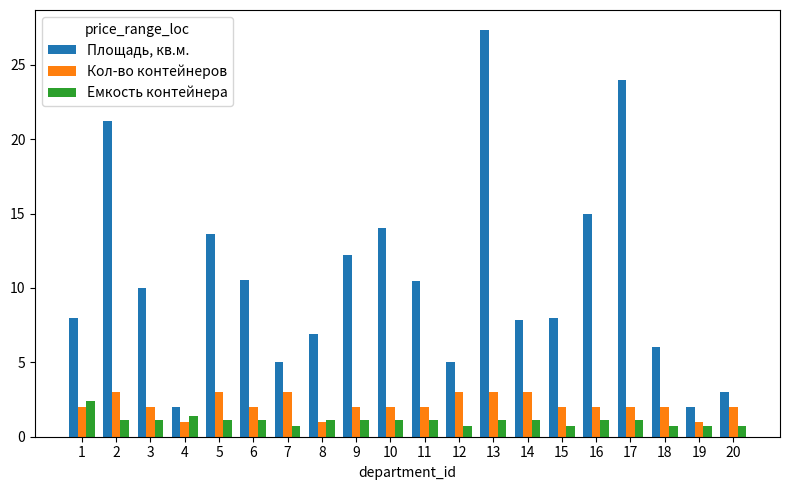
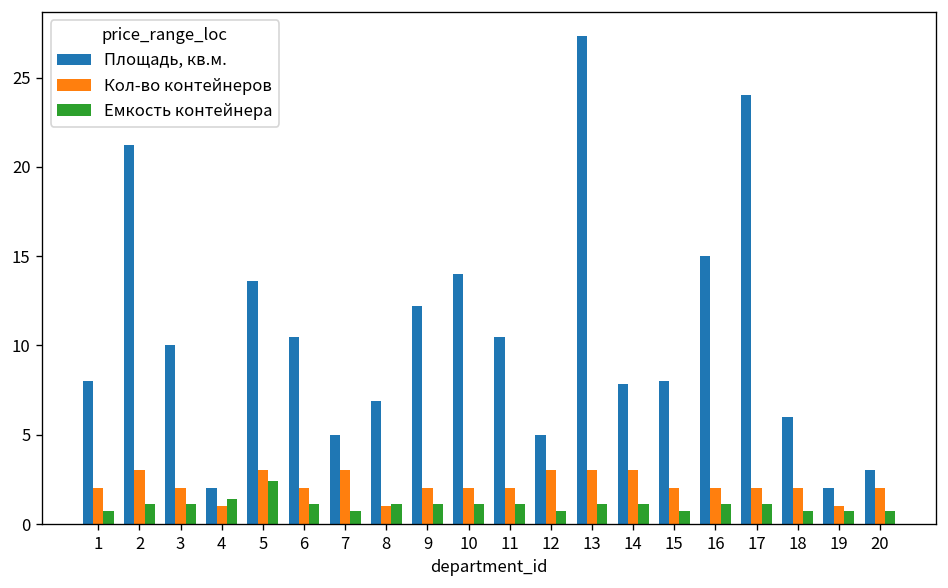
Емкость контейнера, 1: 2.4 -> 0.8
Емкость контейнера, 5: 1.1 -> 2.4
